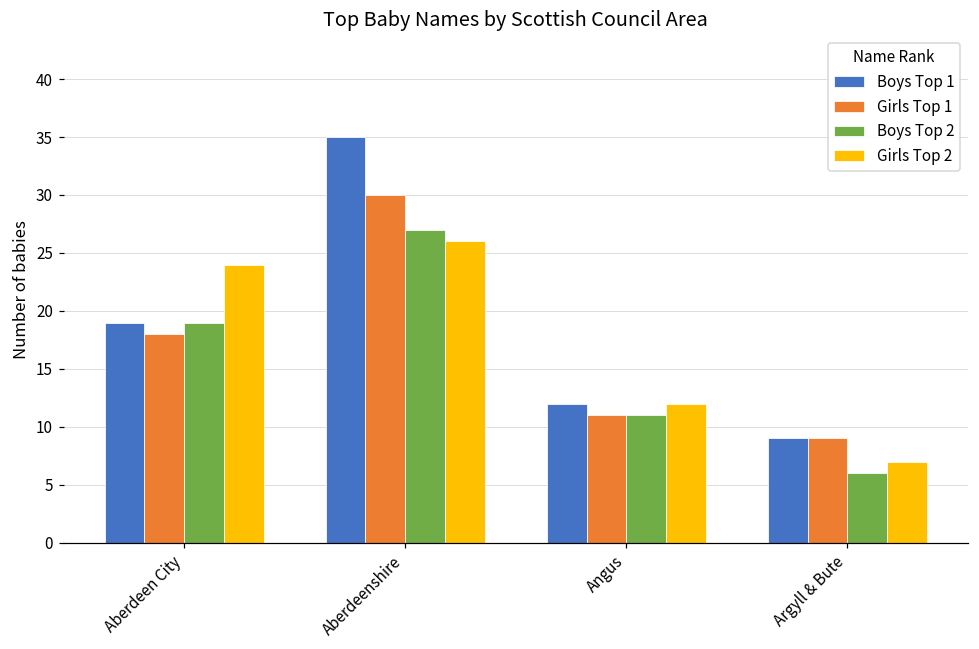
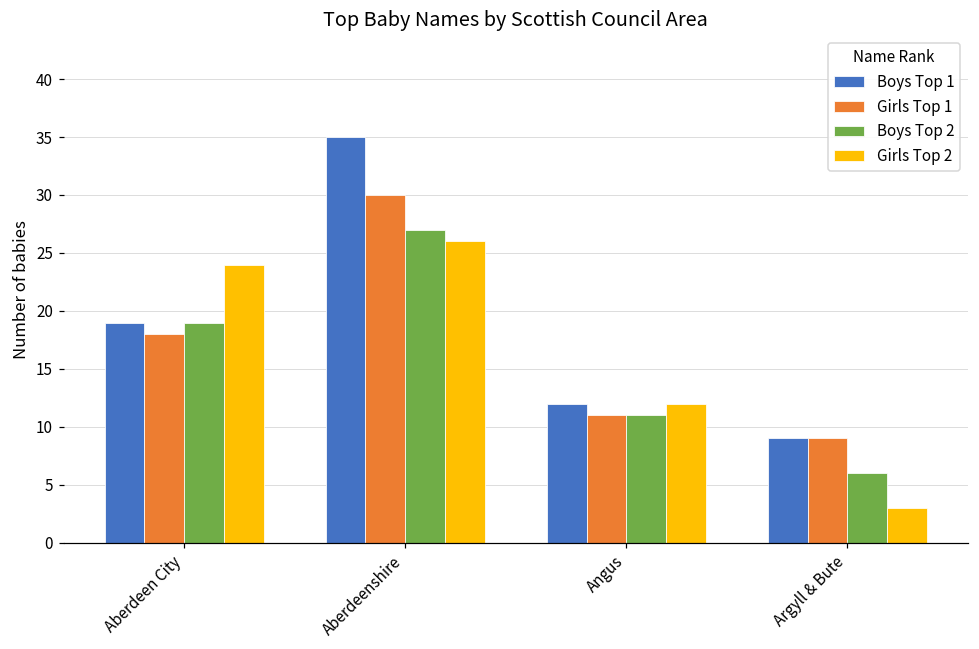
Girls Top 2, Argyll & Bute: 7 -> 3
